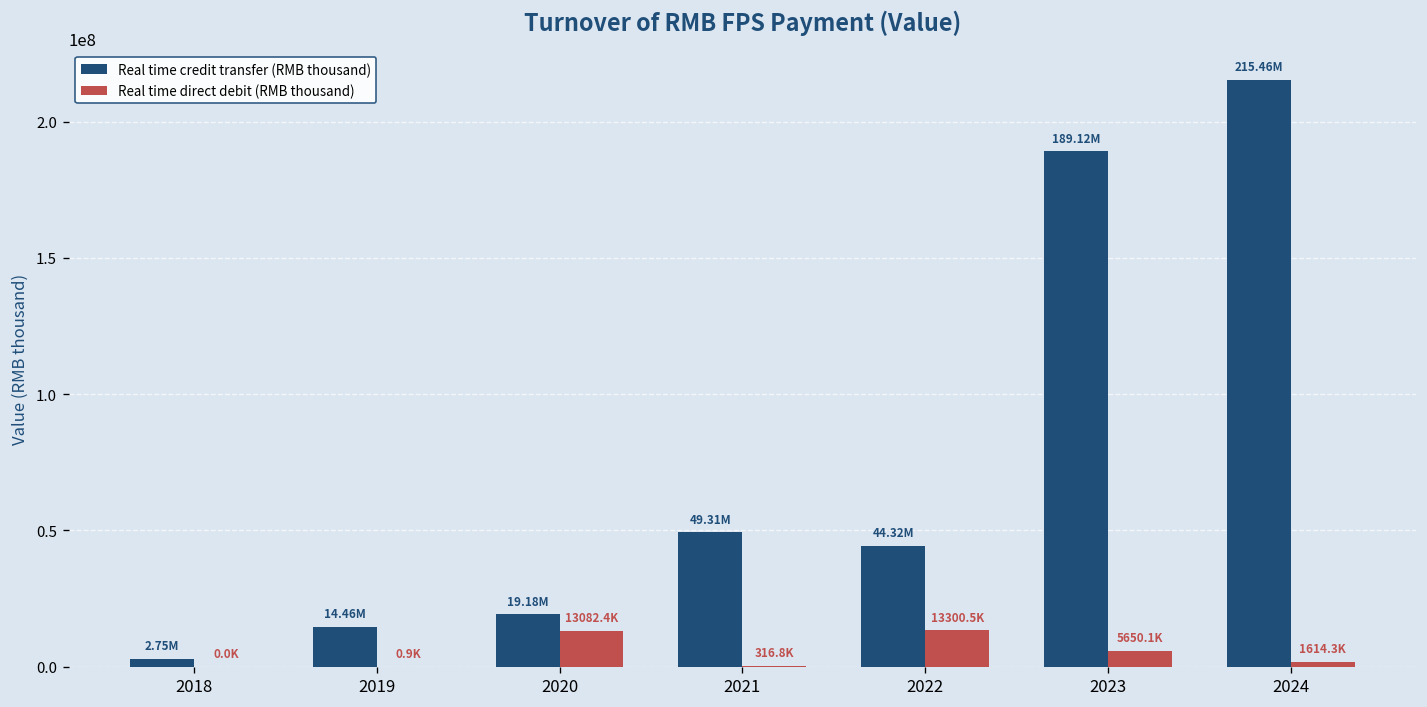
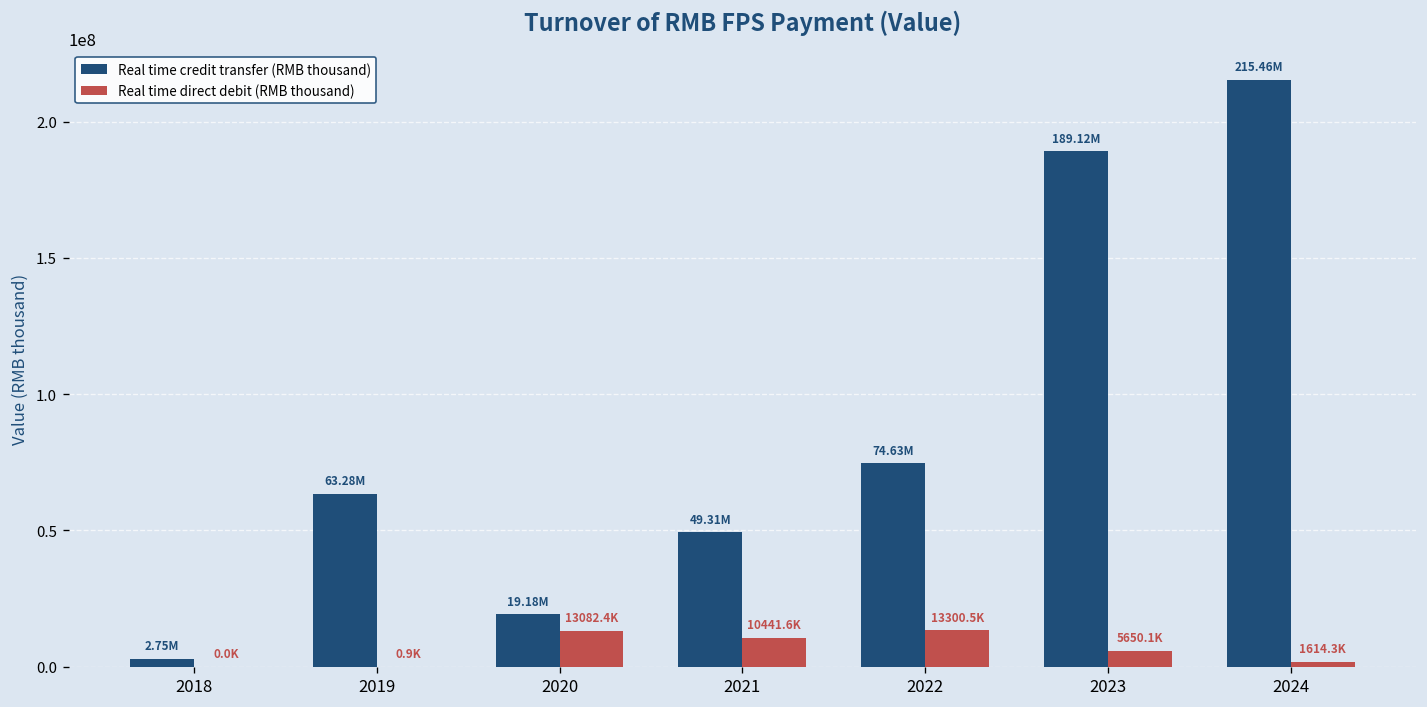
Real time credit transfer (RMB thousand), 2019: 14.46M -> 63.28M
Real time direct debit (RMB thousand), 2021: 316.8K -> 10441.6K
Real time credit transfer (RMB thousand), 2022: 44.32M -> 74.63M
